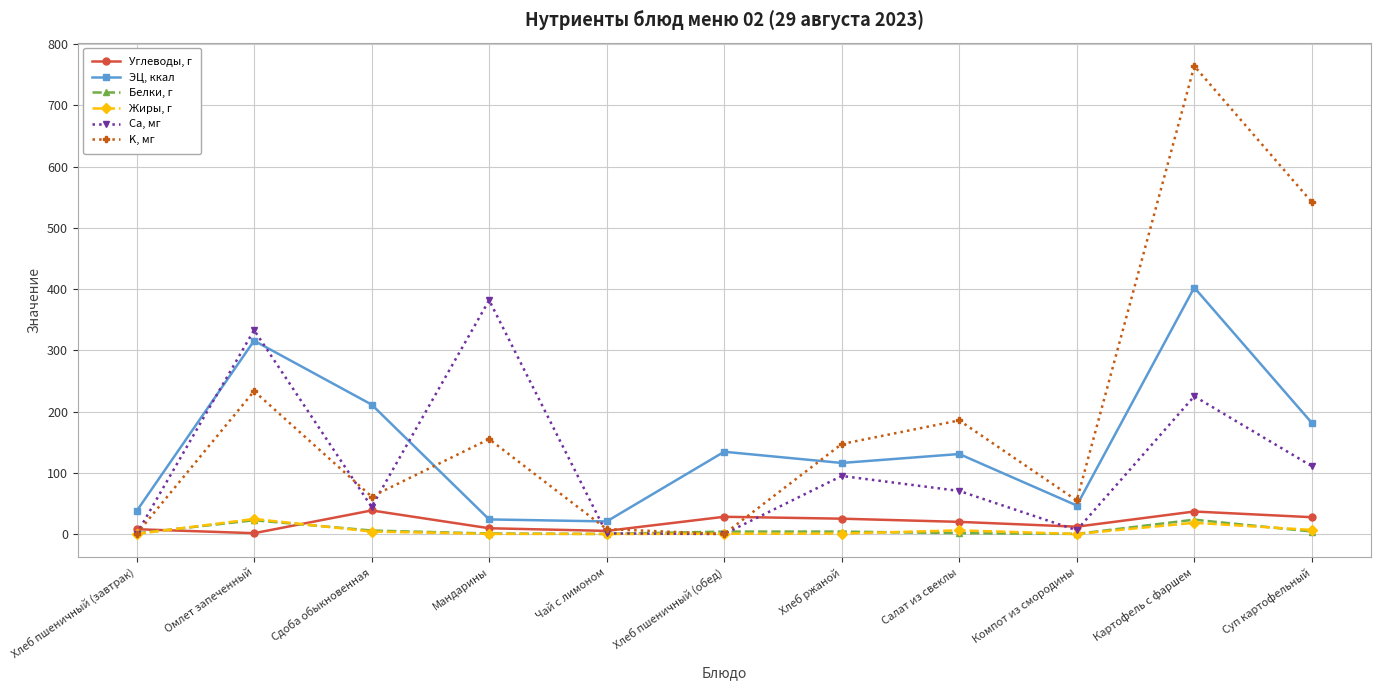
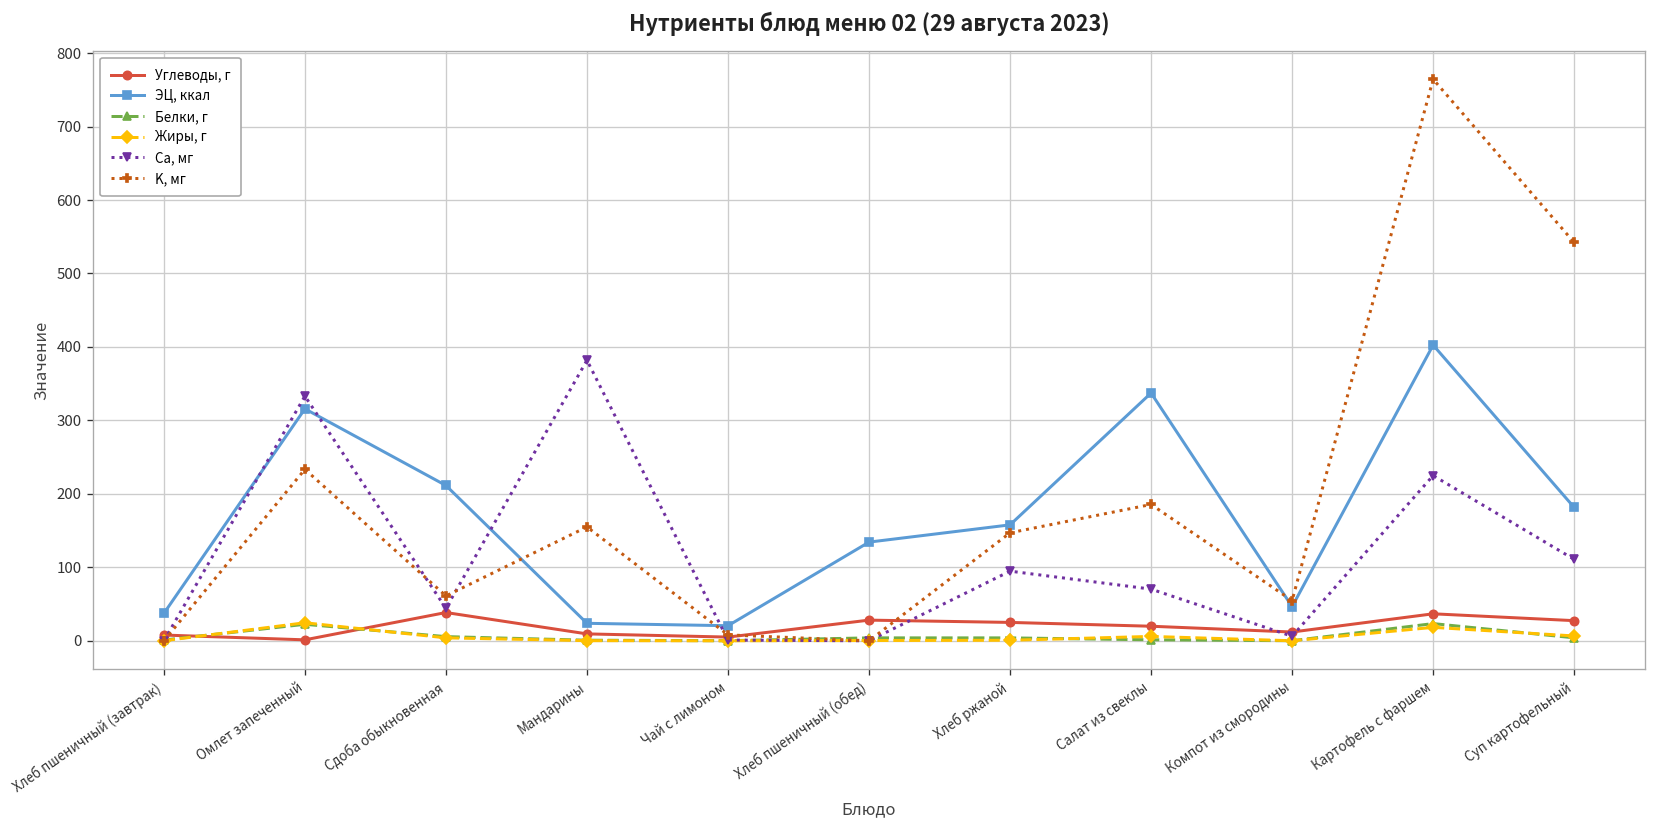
ЭЦ, ккал, Хлеб ржаной: 120 -> 160
ЭЦ, ккал, Салат из свеклы: 130 -> 340
